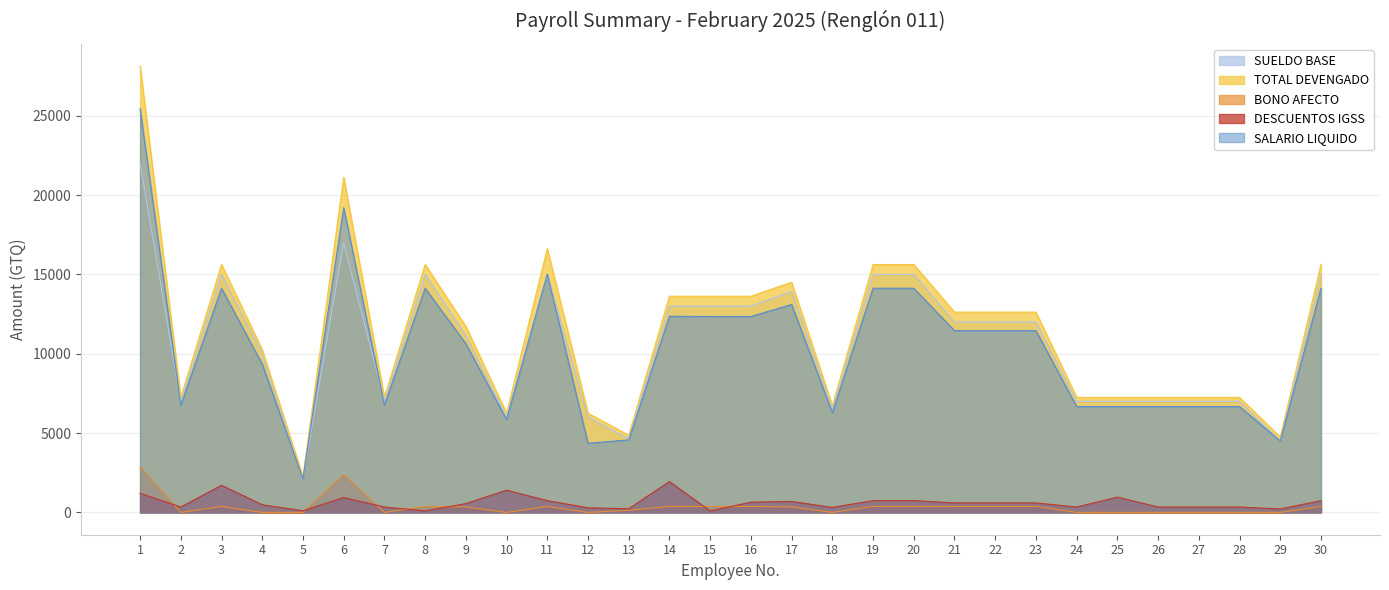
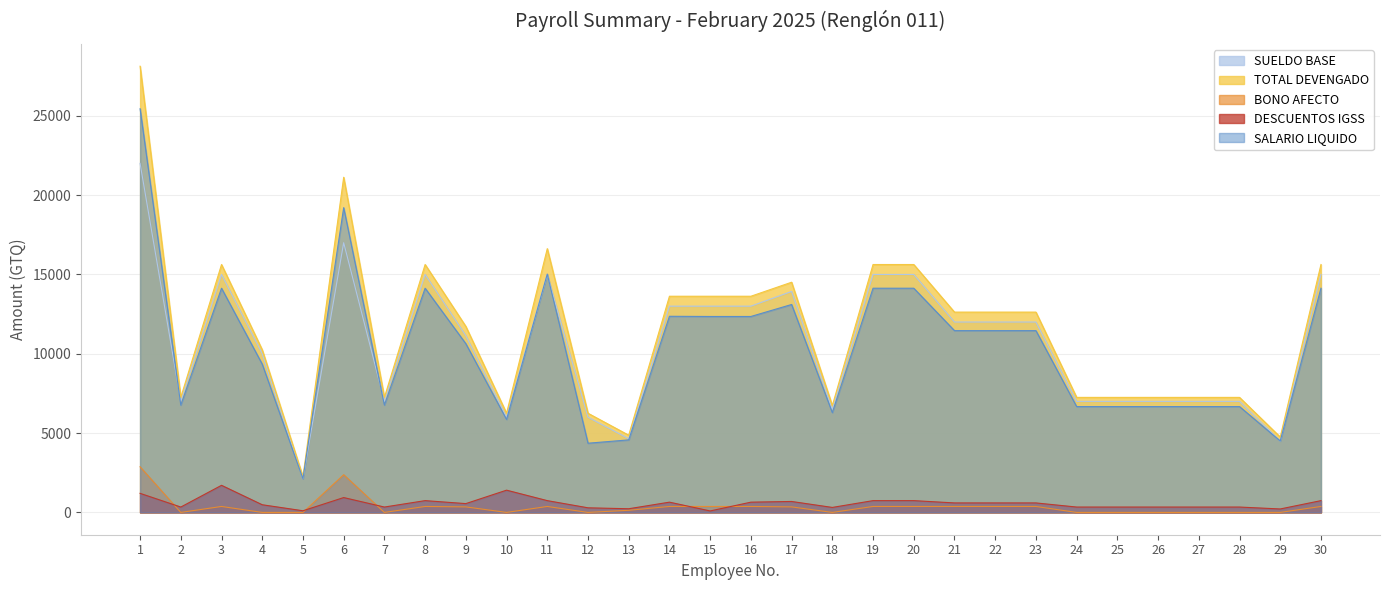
DESCUENTOS IGSS, 8: 100 -> 700
DESCUENTOS IGSS, 14: 1900 -> 600
DESCUENTOS IGSS, 25: 1000 -> 300
